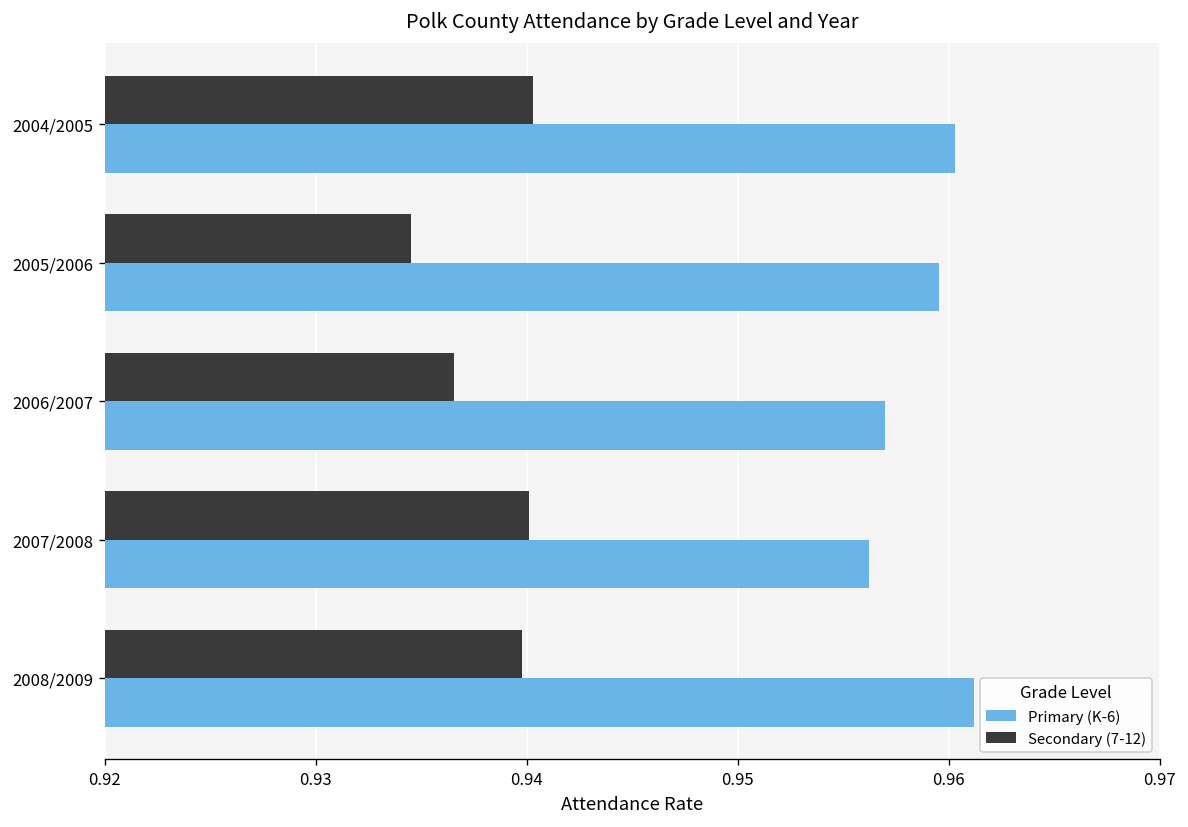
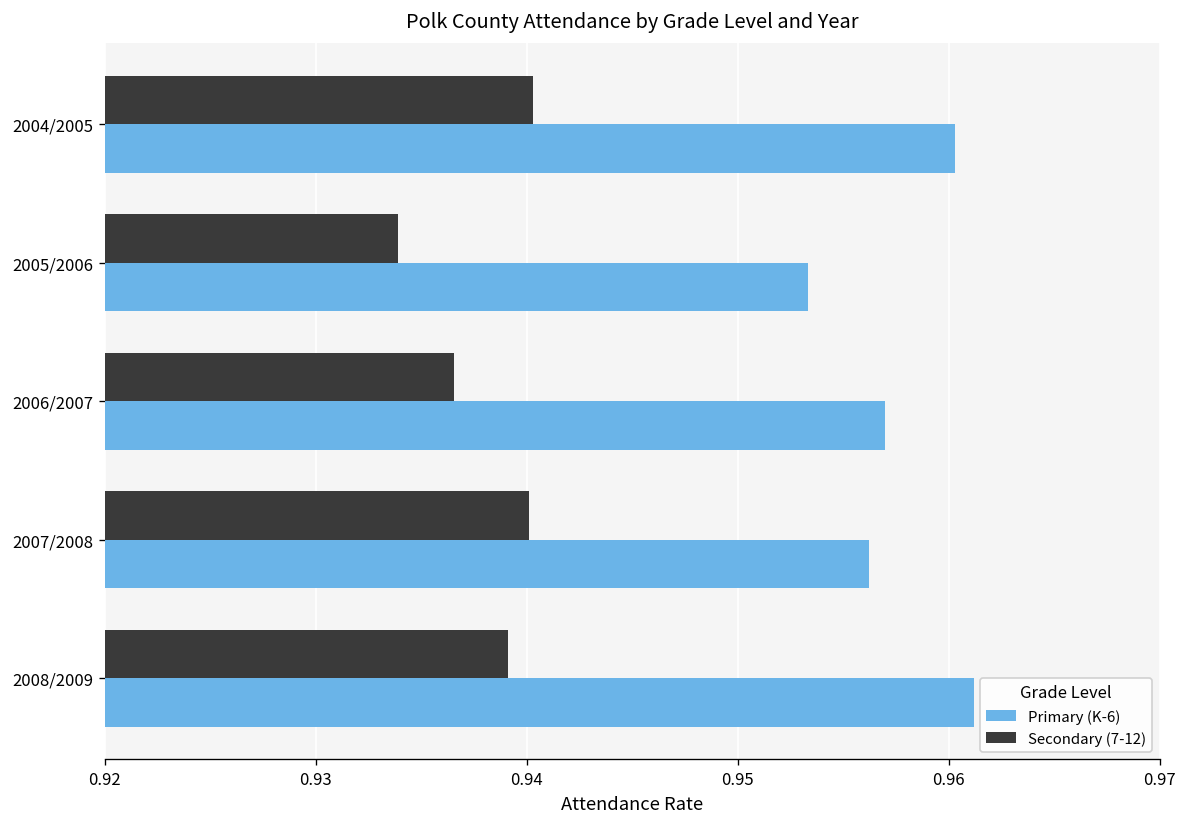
Secondary (7-12), 2005/2006: 0.9345 -> 0.9339
Primary (K-6), 2005/2006: 0.9595 -> 0.9533
Secondary (7-12), 2008/2009: 0.9398 -> 0.9391
